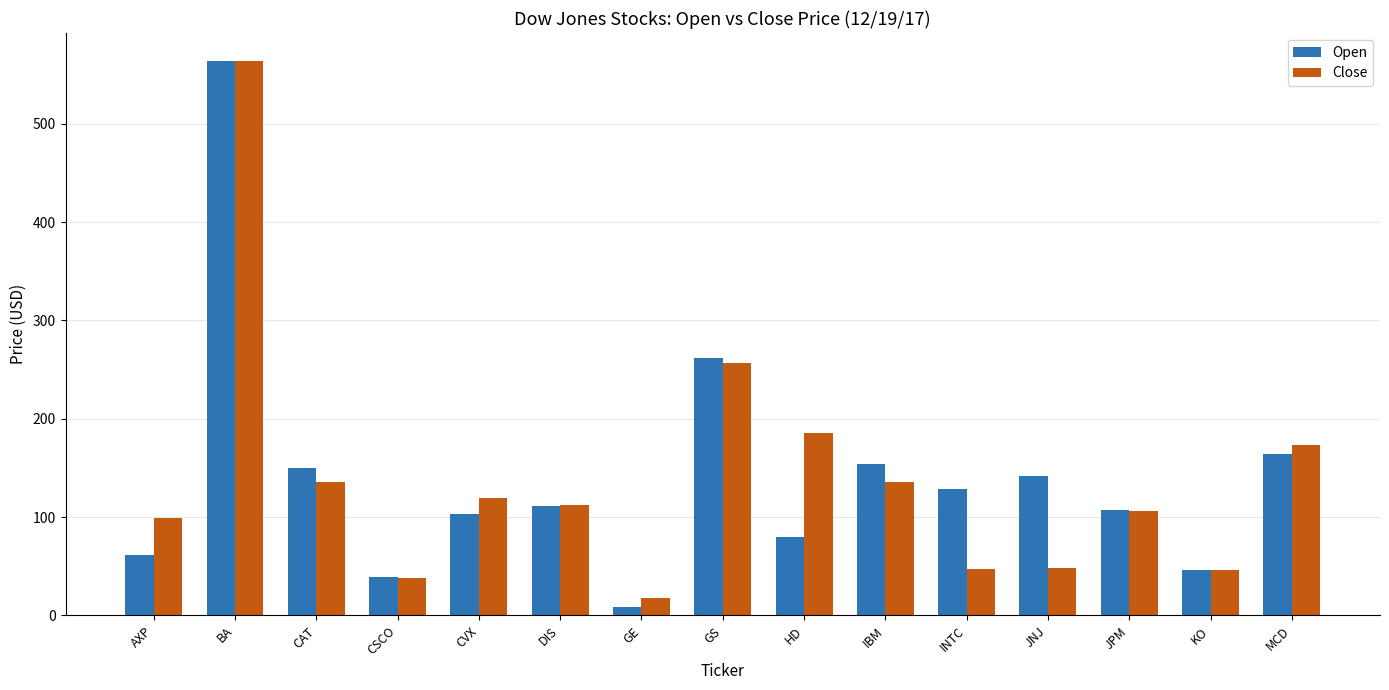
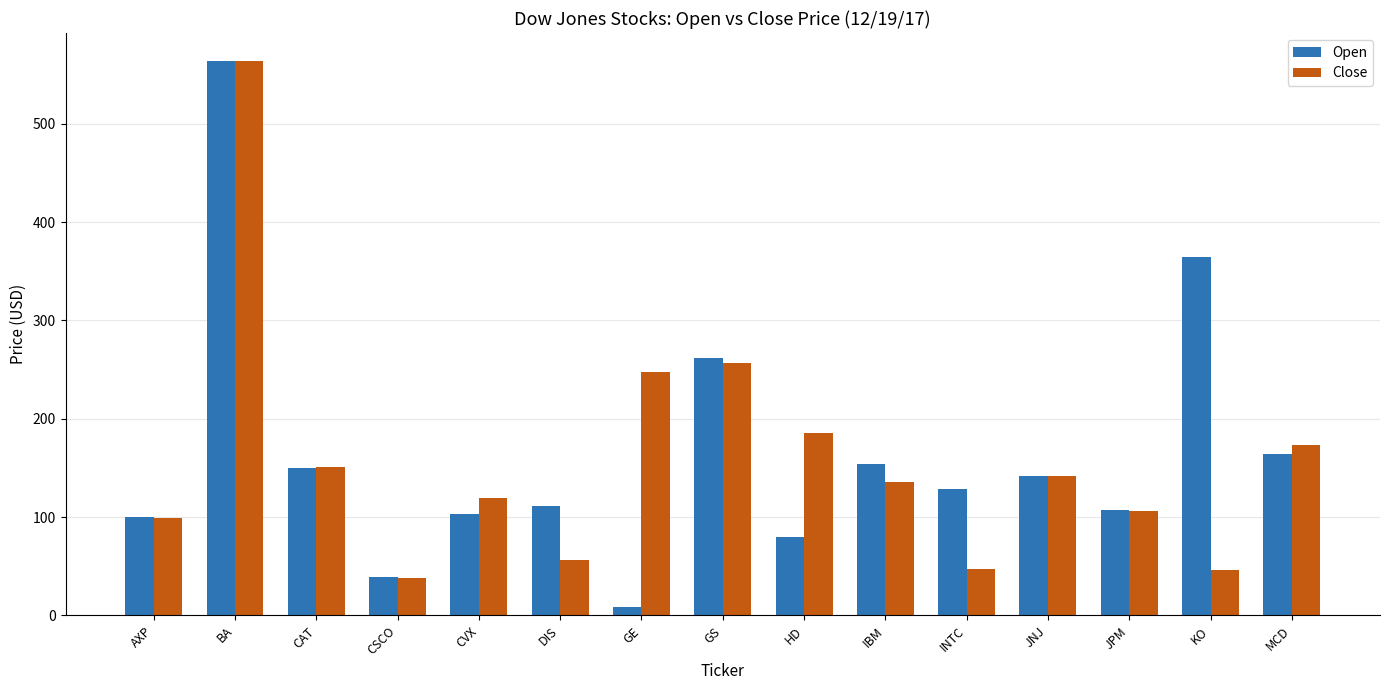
Open, AXP: 60 -> 100
Close, CAT: 140 -> 150
Close, DIS: 110 -> 60
Close, GE: 20 -> 250
Close, JNJ: 50 -> 140
Open, KO: 50 -> 360
